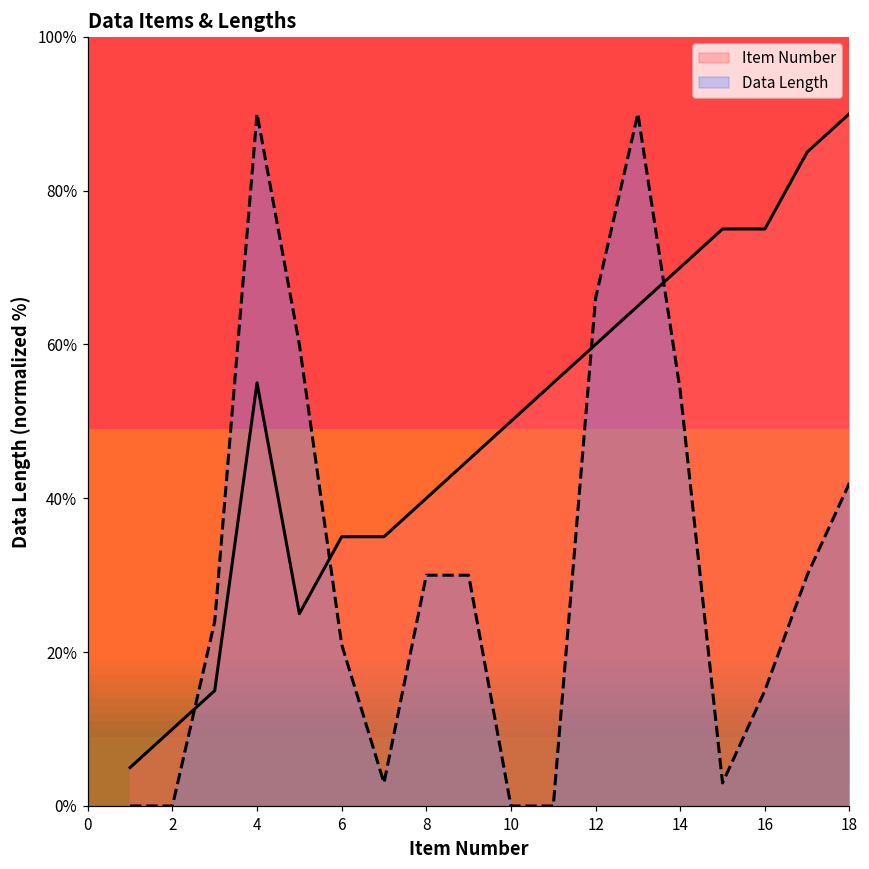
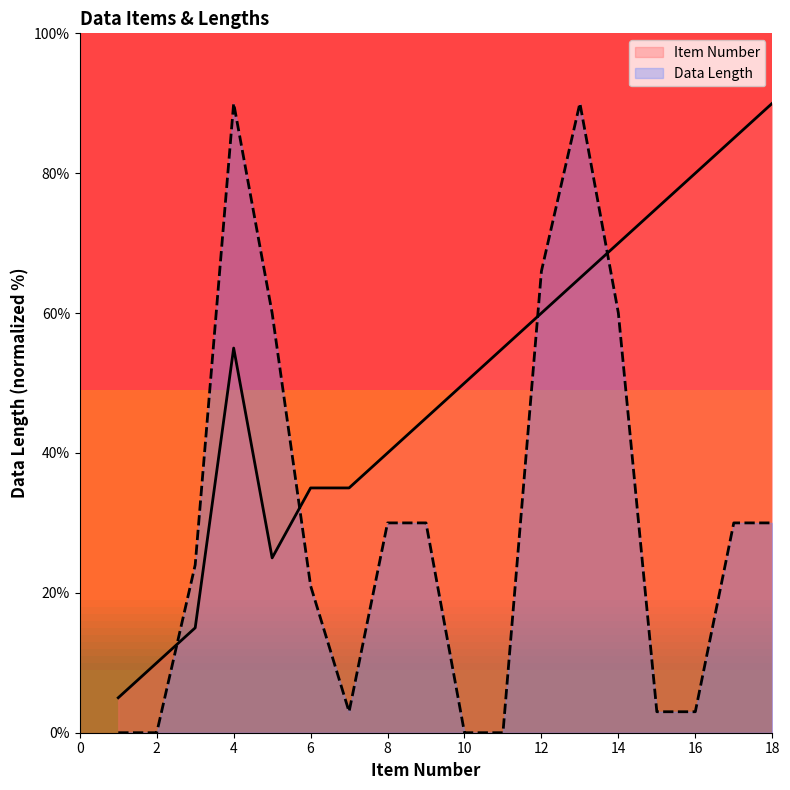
Data Length, 14: 54% -> 60%
Item Number, 16: 75% -> 80%
Data Length, 16: 15% -> 3%
Data Length, 18: 42% -> 30%
